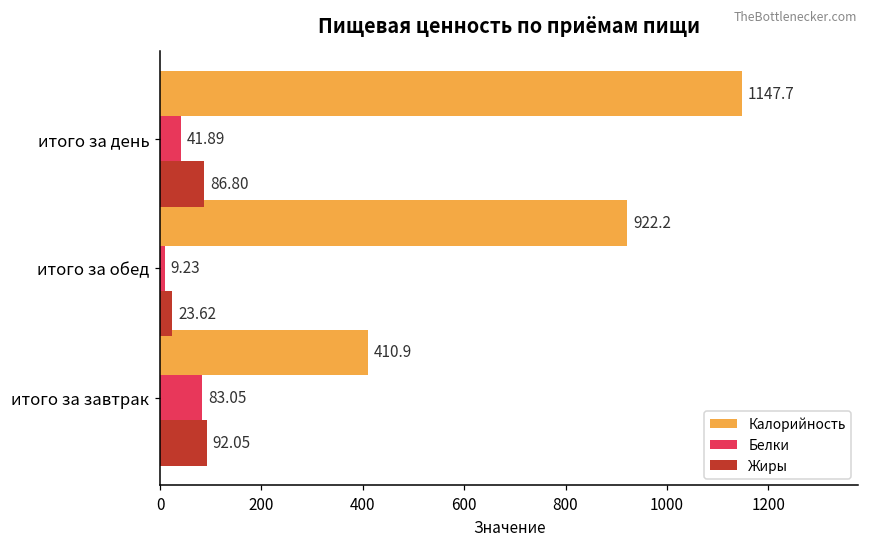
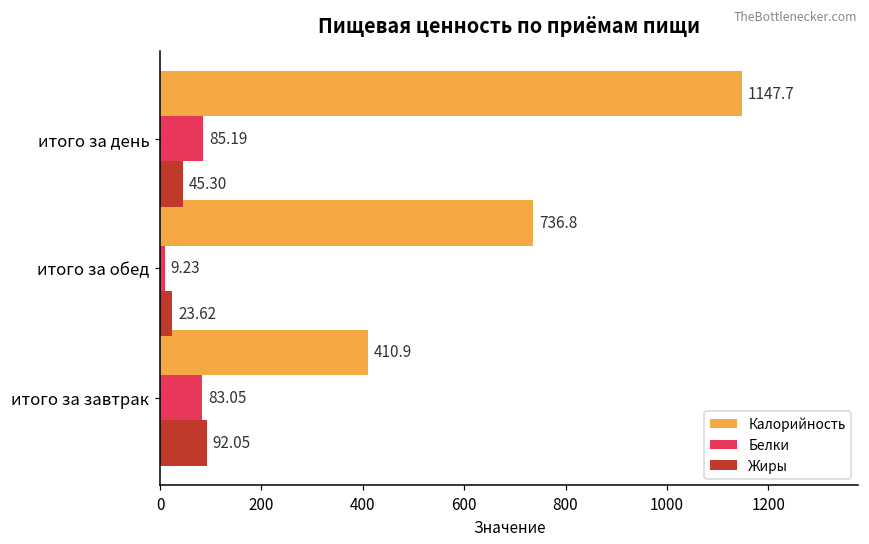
Белки, итого за день: 41.89 -> 85.19
Жиры, итого за день: 86.80 -> 45.30
Калорийность, итого за обед: 922.2 -> 736.8
